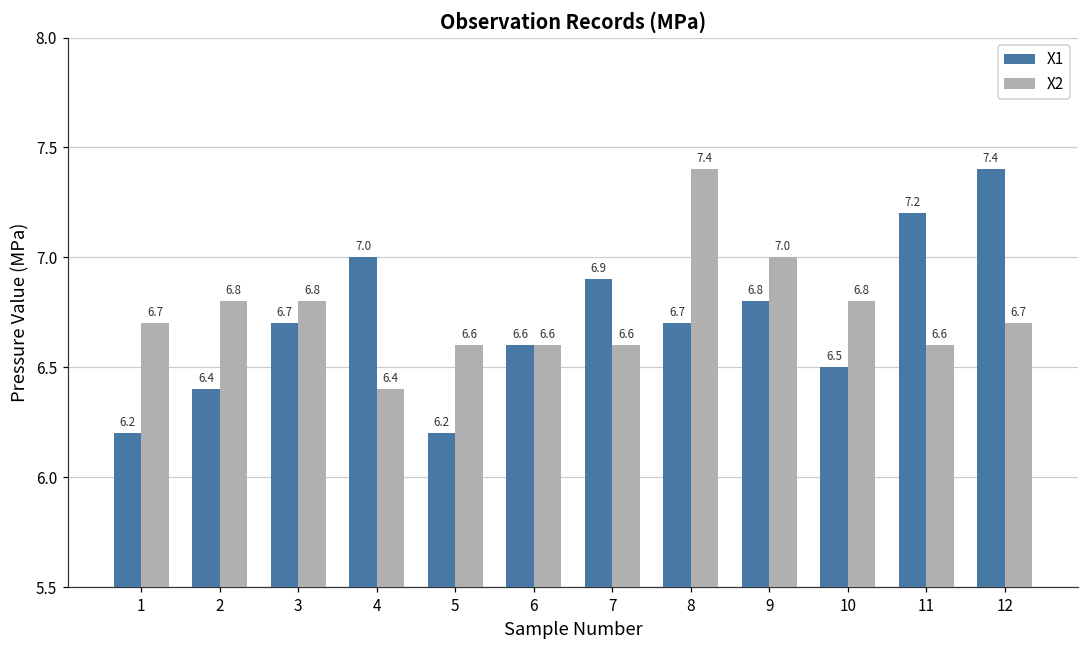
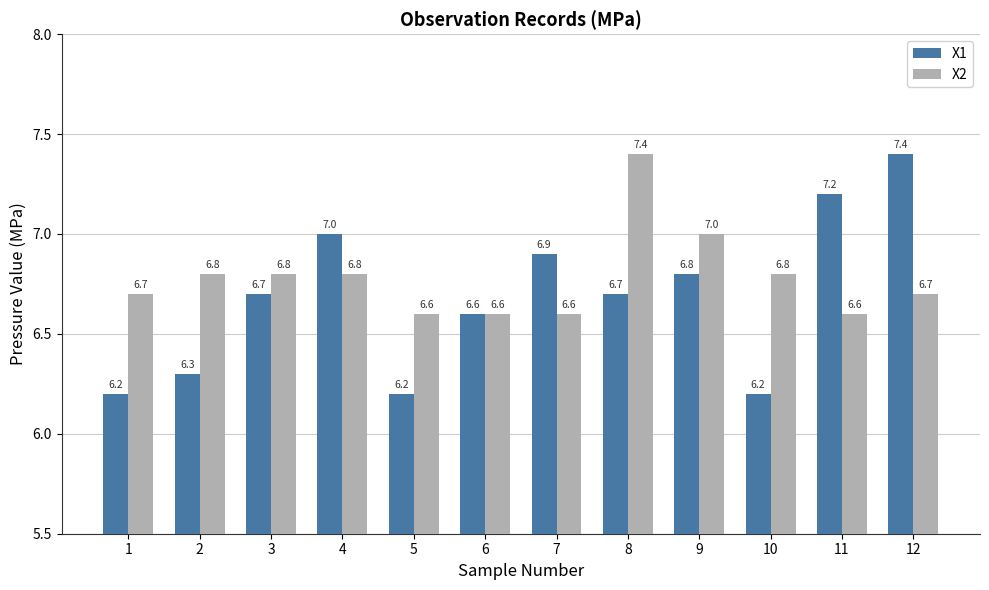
X1, 2: 6.4 -> 6.3
X2, 4: 6.4 -> 6.8
X1, 10: 6.5 -> 6.2
